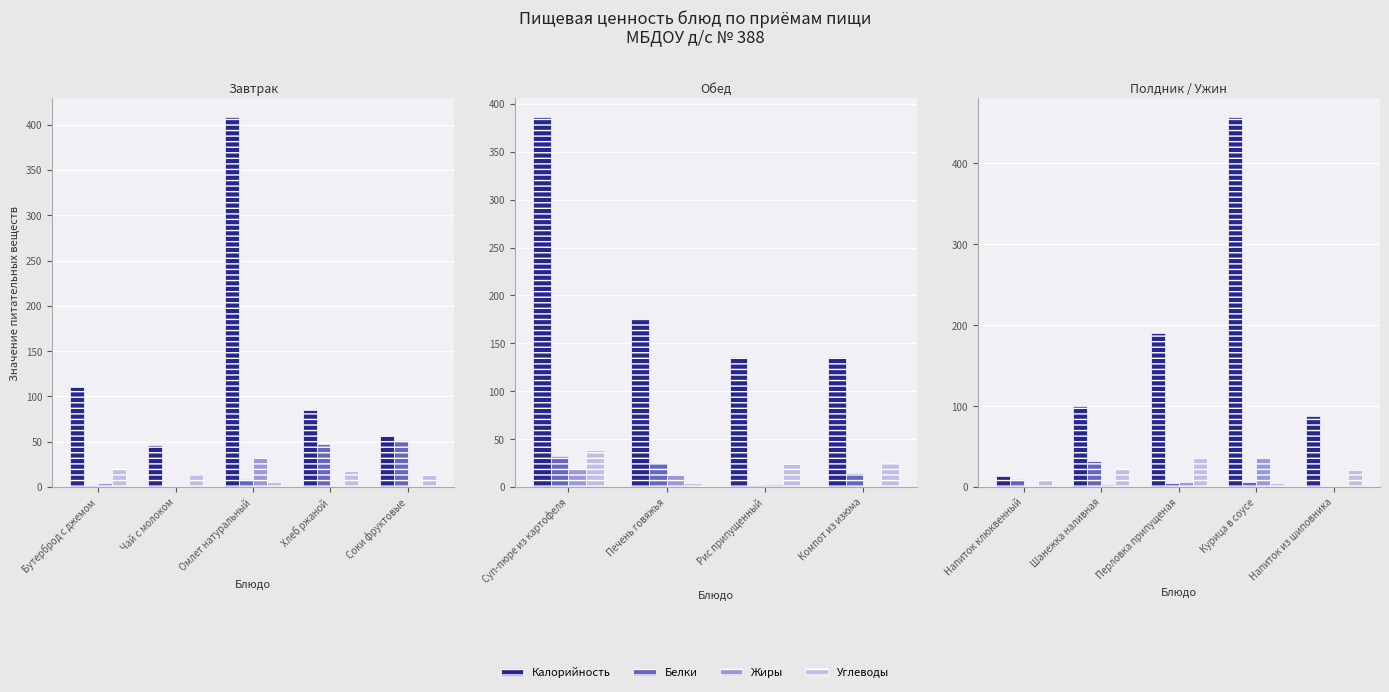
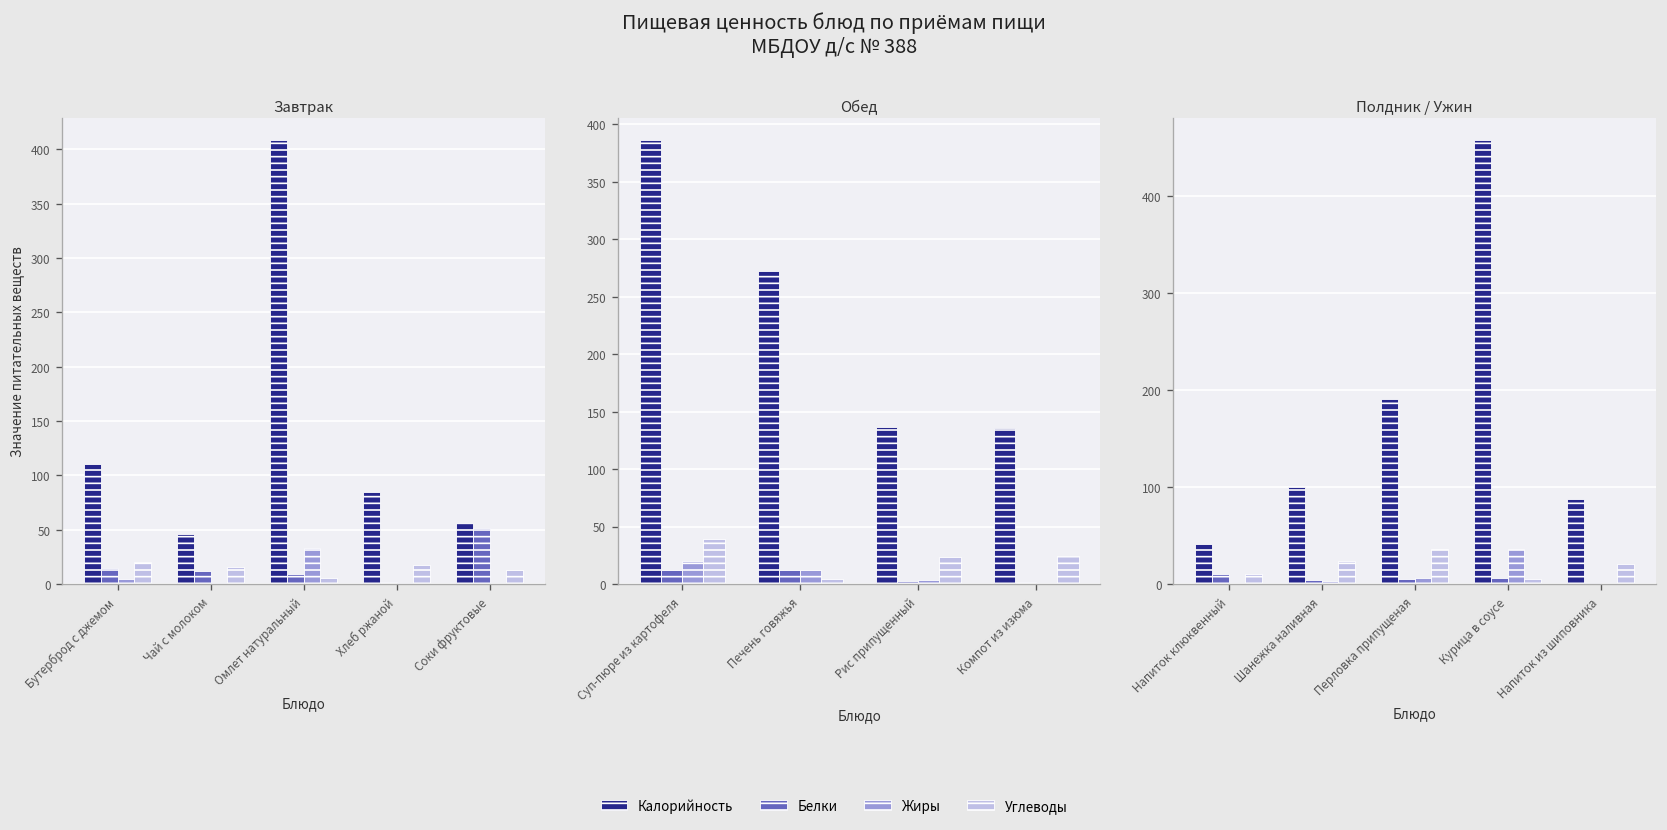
Завтрак, Белки, Бутерброд с джемом: 0 -> 20
Завтрак, Белки, Чай с молоком: 0 -> 10
Завтрак, Белки, Хлеб ржаной: 50 -> 0
Обед, Белки, Суп-пюре из картофеля: 30 -> 10
Обед, Калорийность, Печень говяжья: 180 -> 270
Обед, Белки, Печень говяжья: 20 -> 10
Обед, Белки, Компот из изюма: 10 -> 0
Полдник / Ужин, Калорийность, Напиток клюквенный: 10 -> 40
Полдник / Ужин, Белки, Шанежка наливная: 30 -> 0
